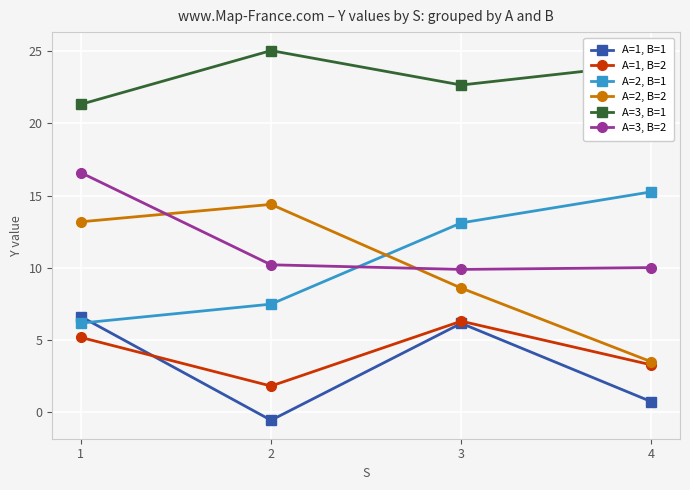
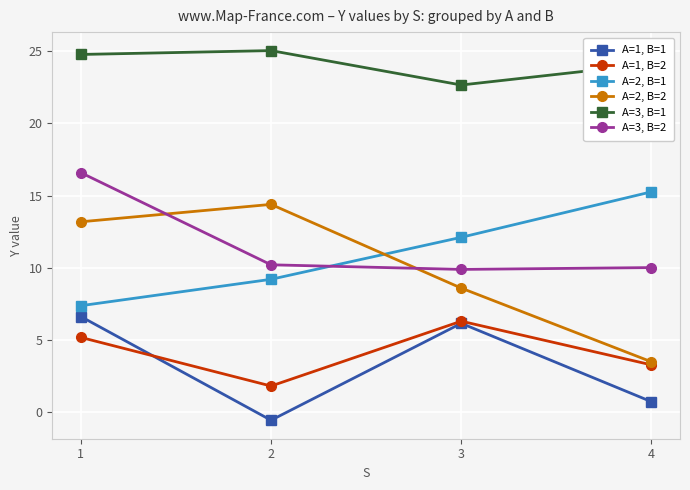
A=2, B=1, 1: 6.2 -> 7.4
A=3, B=1, 1: 21.3 -> 24.8
A=2, B=1, 2: 7.5 -> 9.2
A=2, B=1, 3: 13.1 -> 12.1
